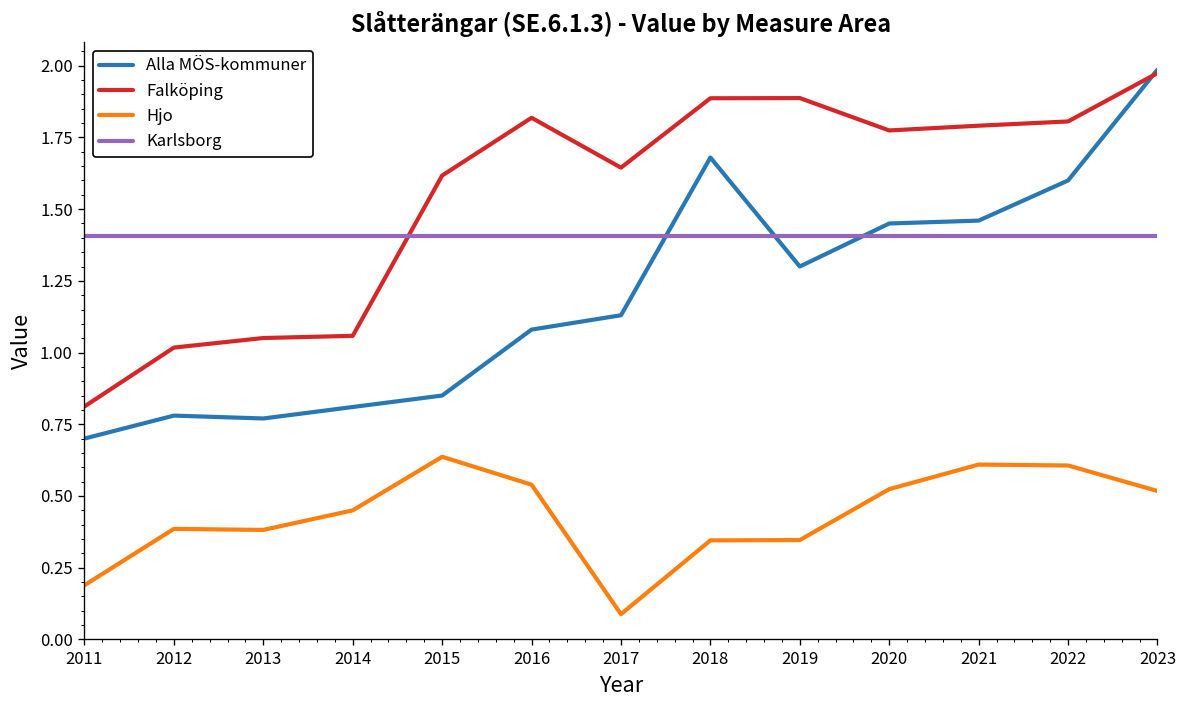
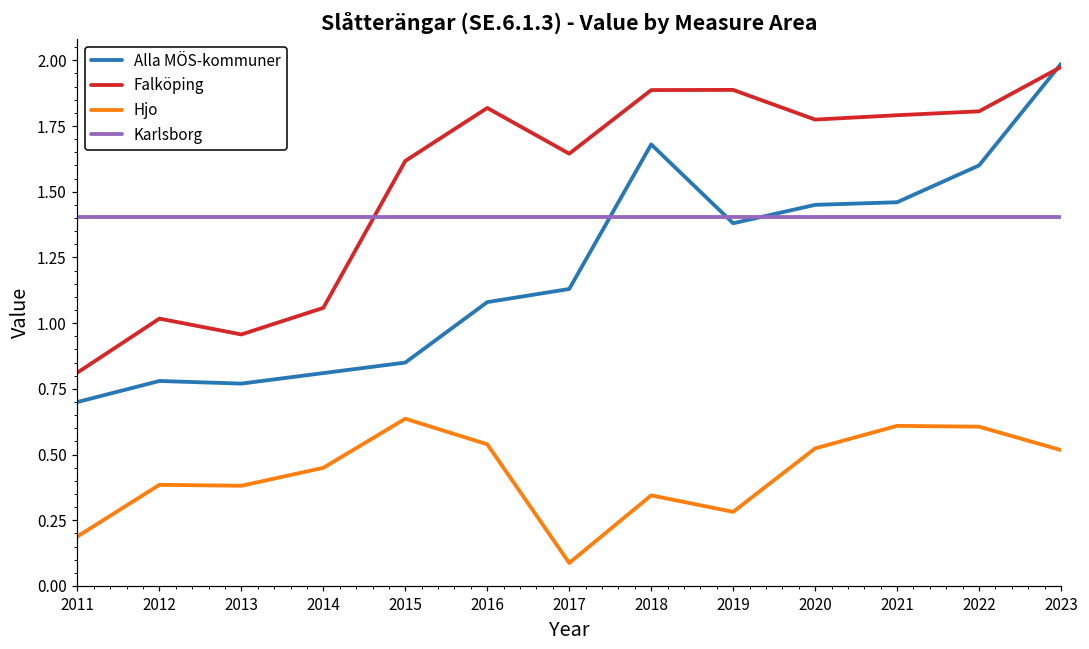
Falköping, 2013: 1.05 -> 0.96
Alla MÖS-kommuner, 2019: 1.30 -> 1.38
Hjo, 2019: 0.35 -> 0.28
